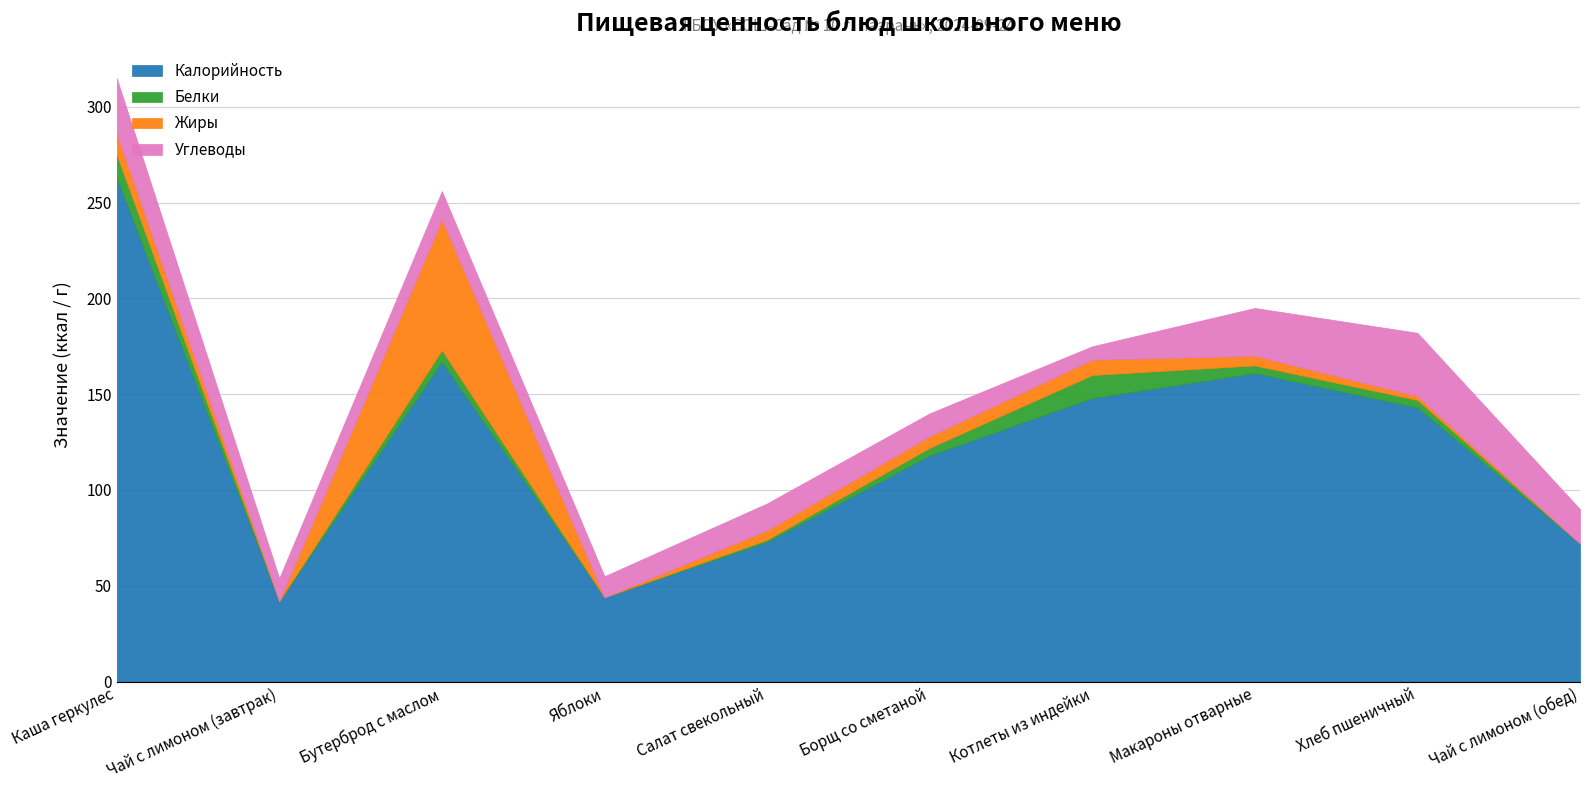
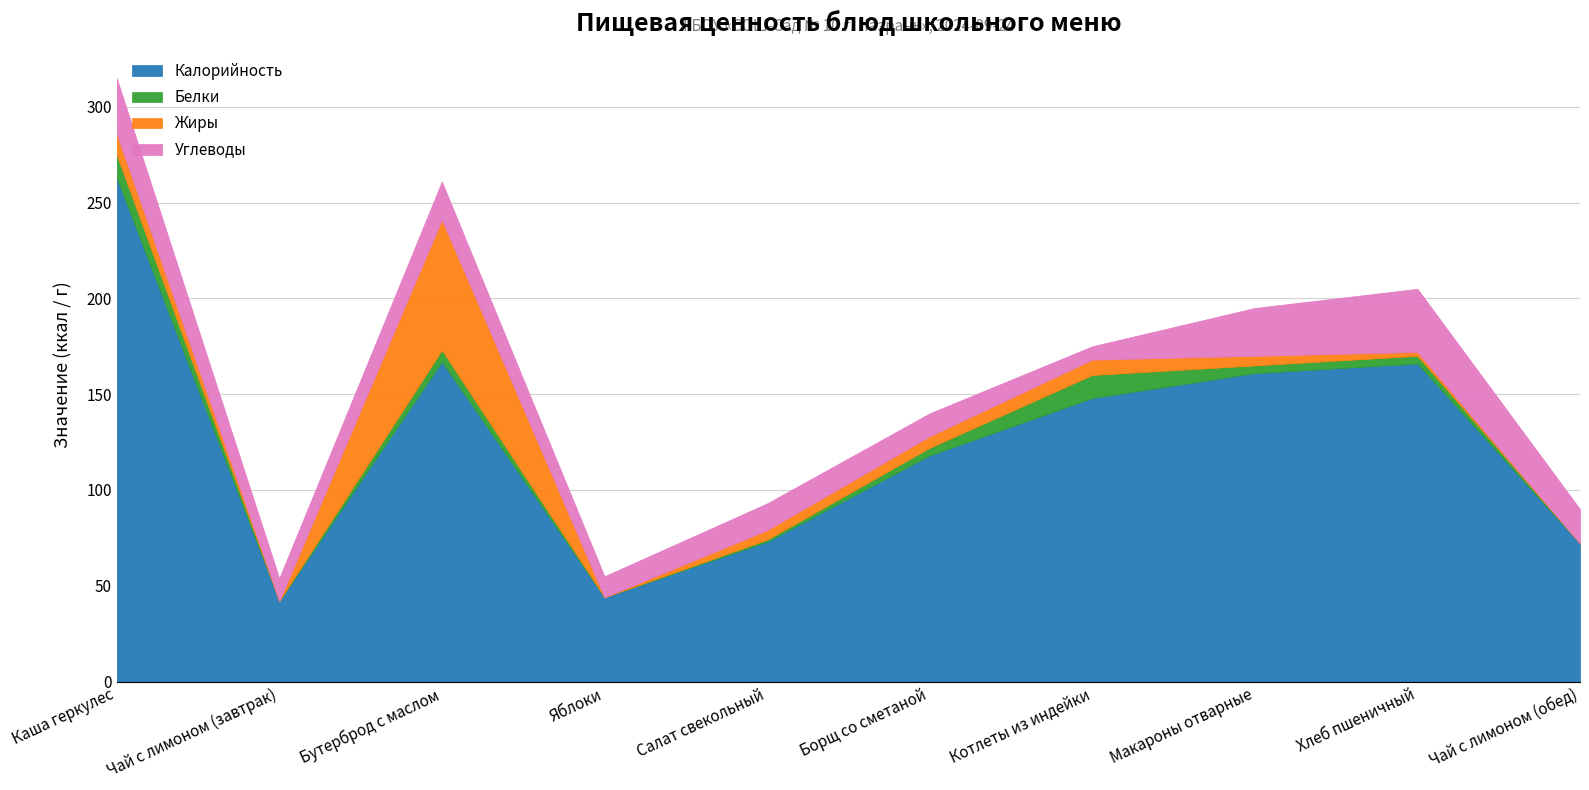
Углеводы, Бутерброд с маслом: 15 -> 20
Калорийность, Хлеб пшеничный: 143 -> 166
